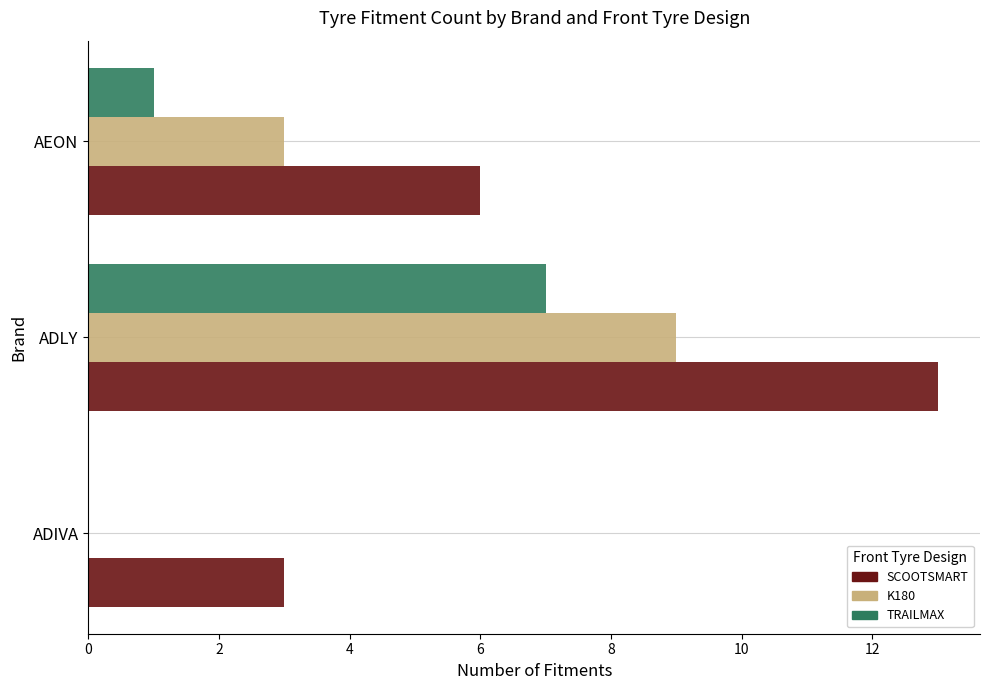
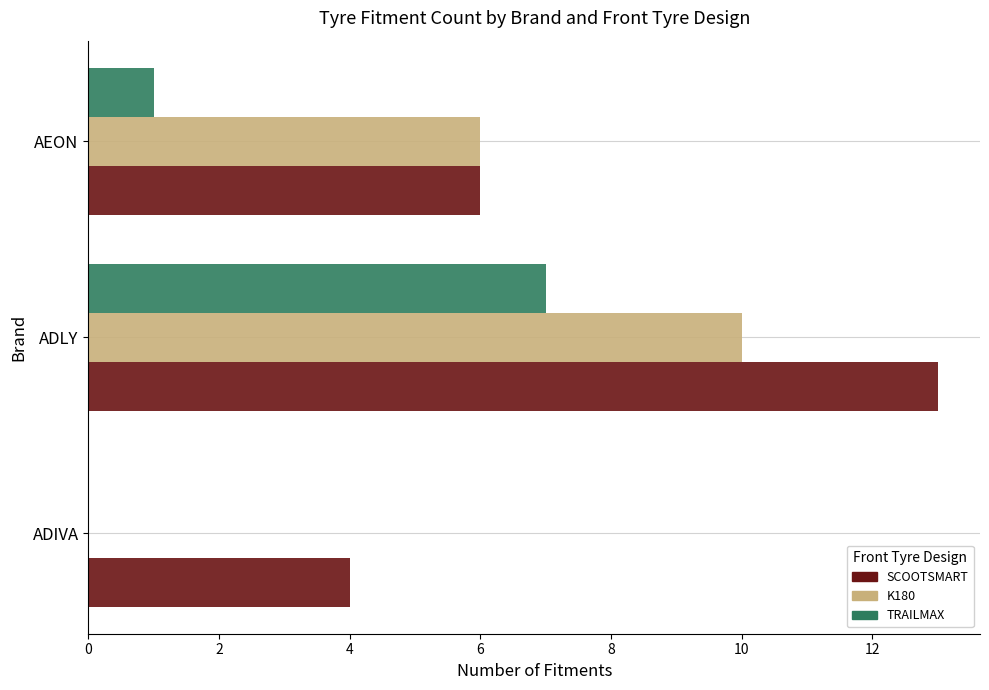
K180, AEON: 3 -> 6
K180, ADLY: 9 -> 10
SCOOTSMART, ADIVA: 3 -> 4
